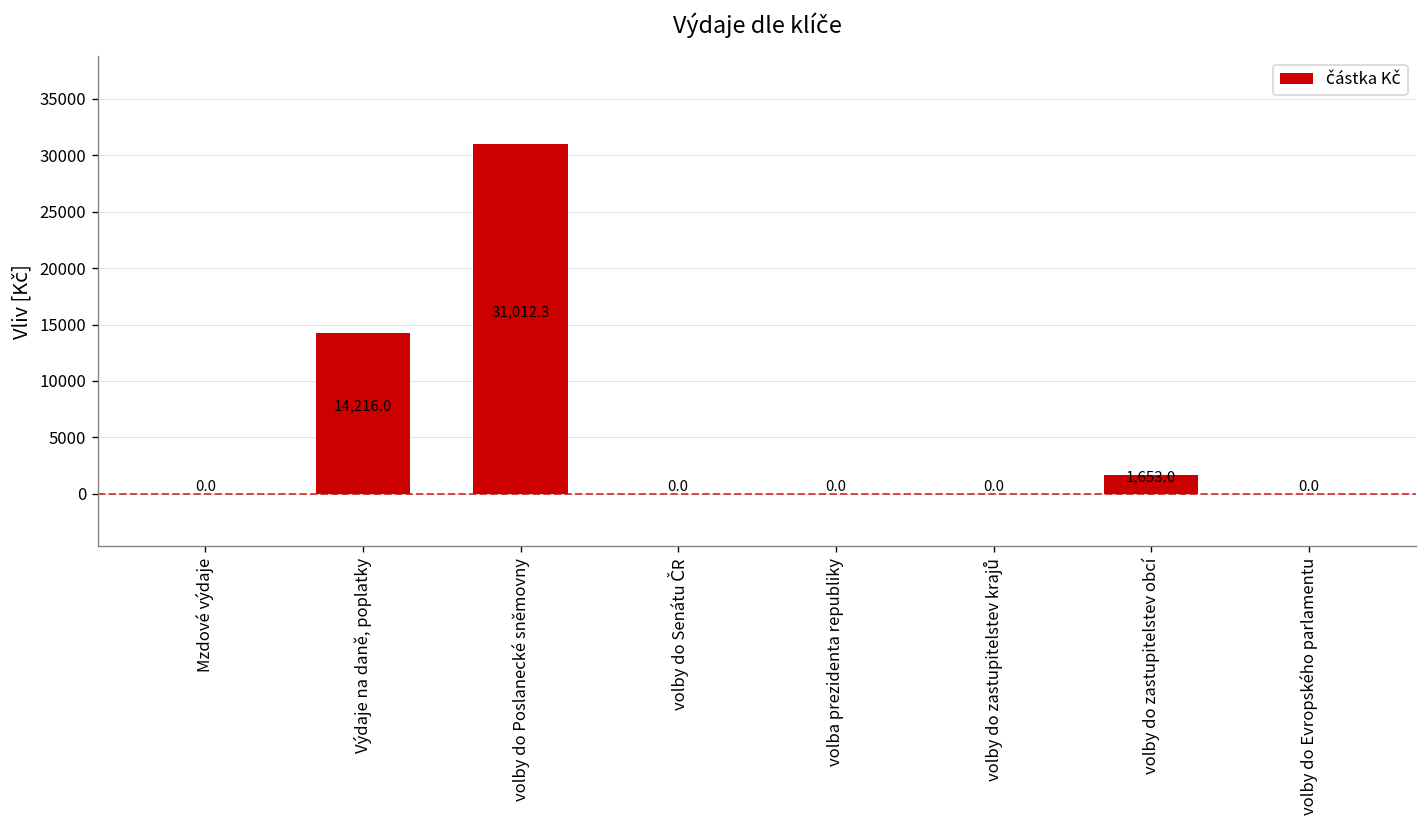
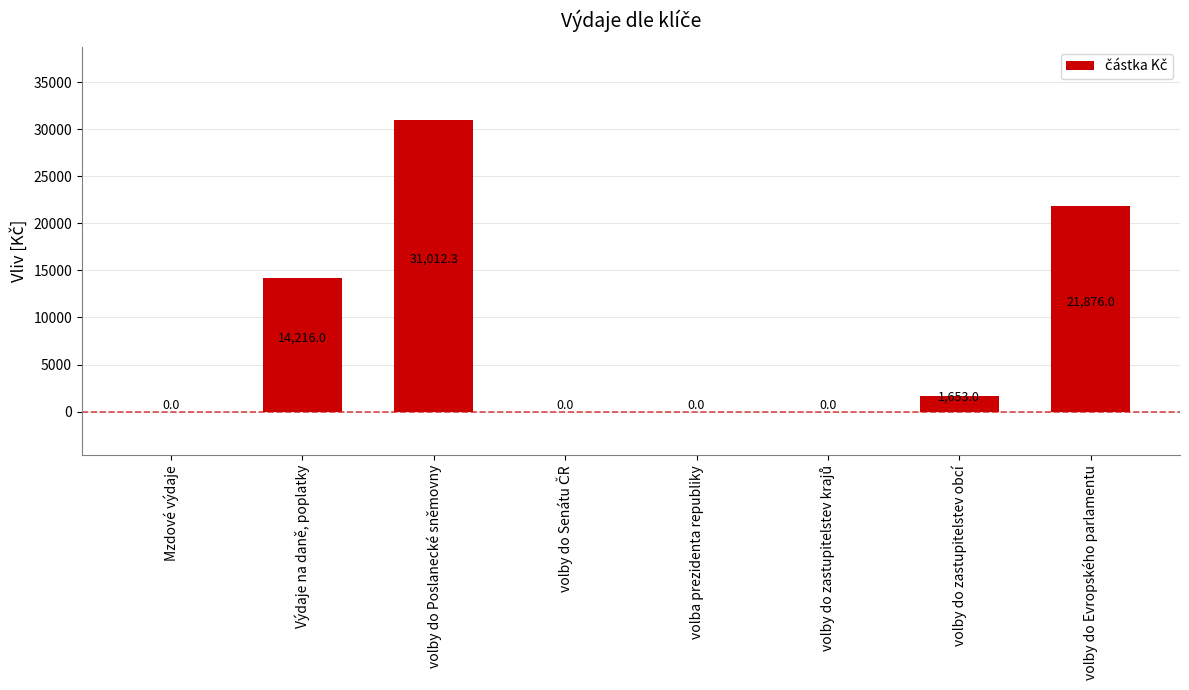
volby do Evropského parlamentu: 0.0 -> 21,876.0
